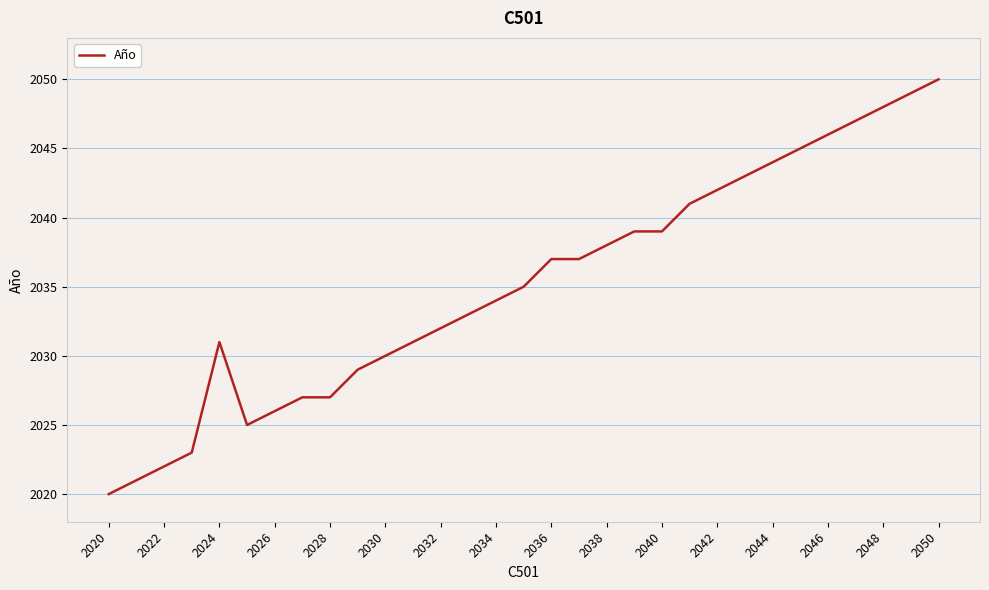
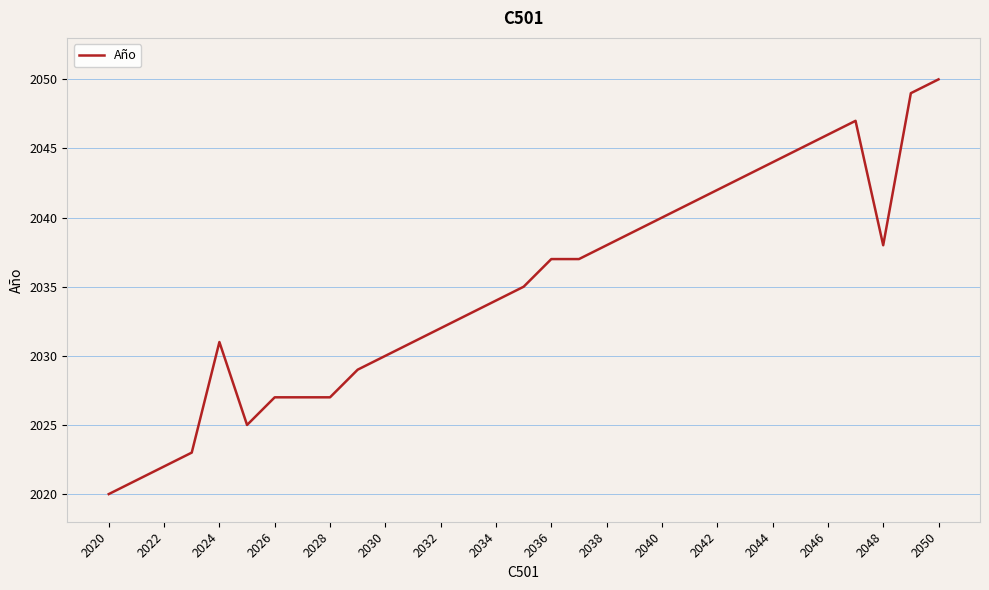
2026: 2026 -> 2027
2040: 2039 -> 2040
2048: 2048 -> 2038
